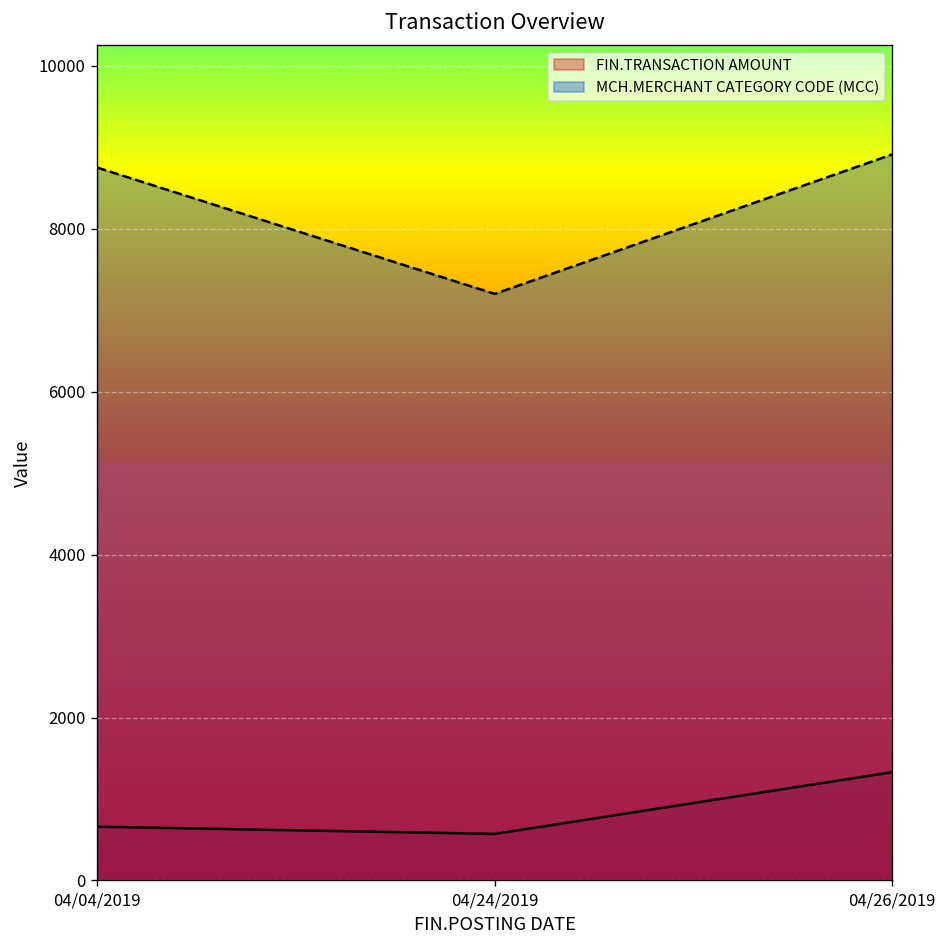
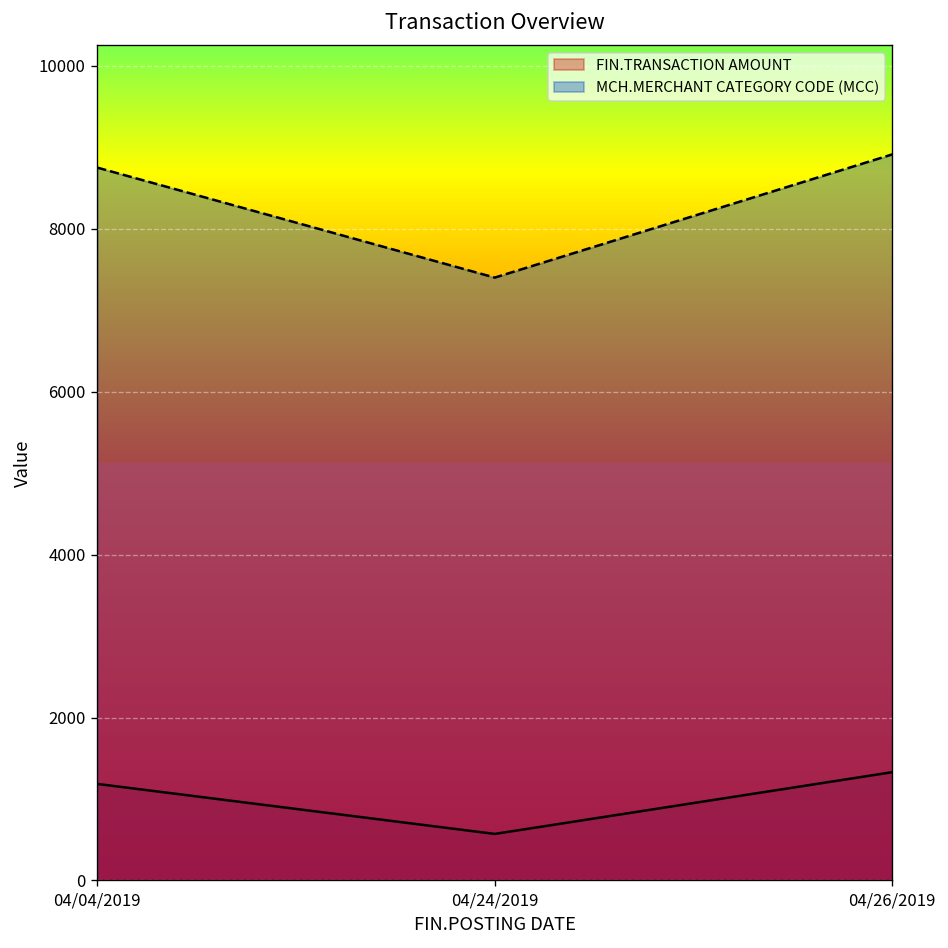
FIN.TRANSACTION AMOUNT, 04/04/2019: 700 -> 1200
MCH.MERCHANT CATEGORY CODE (MCC), 04/24/2019: 7200 -> 7400
